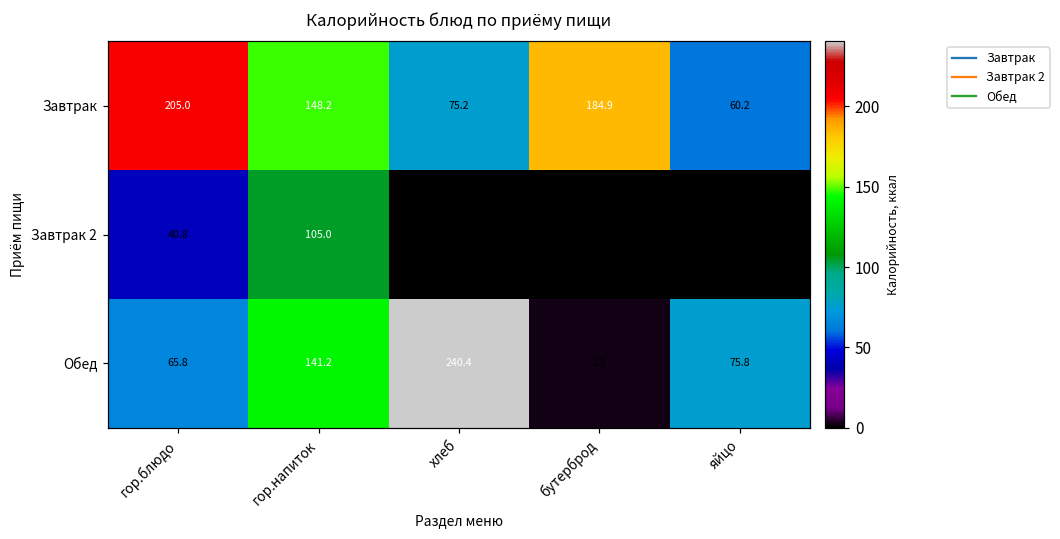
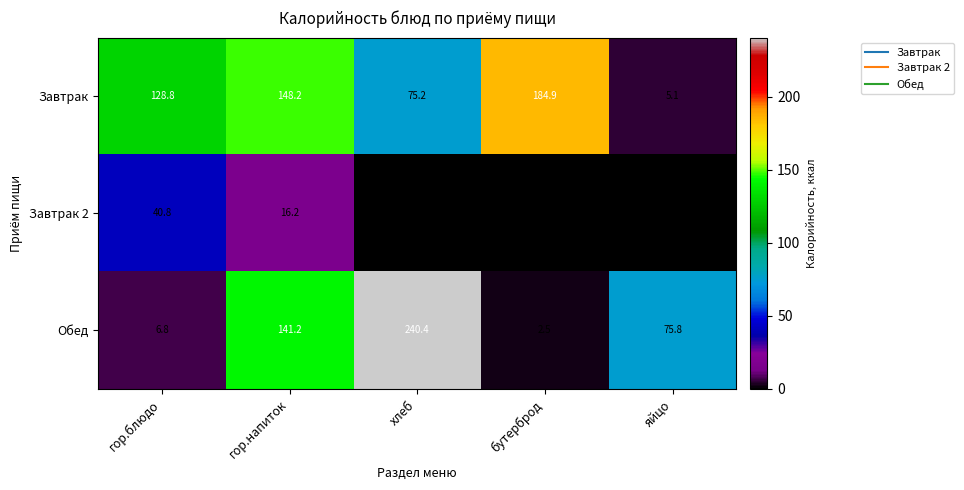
Завтрак, гор.блюдо: 205.0 -> 128.8
Завтрак, яйцо: 60.2 -> 5.1
Завтрак 2, гор.напиток: 105.0 -> 16.2
Обед, гор.блюдо: 65.8 -> 6.8
